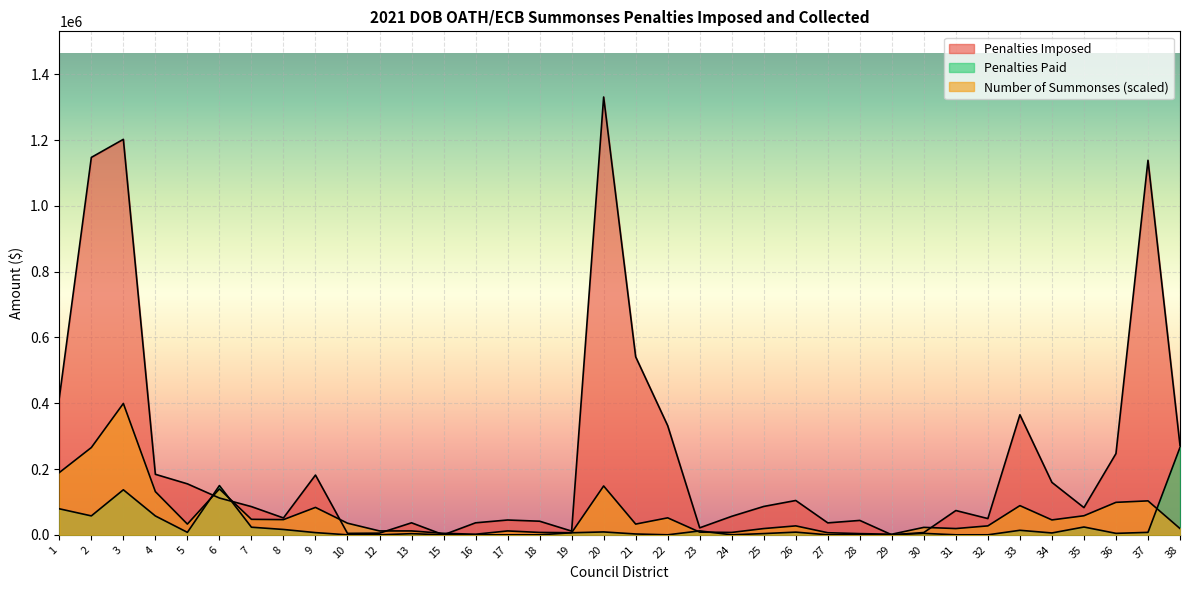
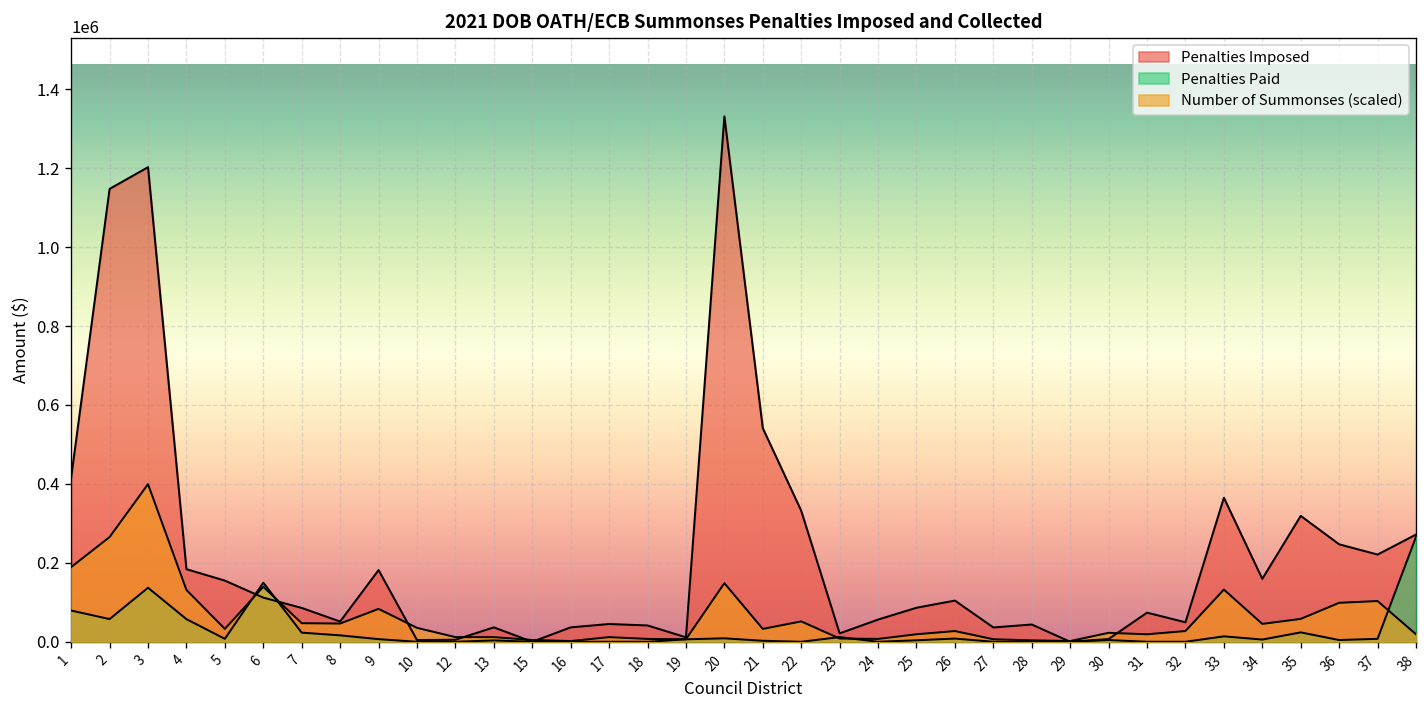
Number of Summonses (scaled), 33: 90000 -> 130000
Penalties Imposed, 35: 80000 -> 320000
Penalties Imposed, 37: 1140000 -> 220000
